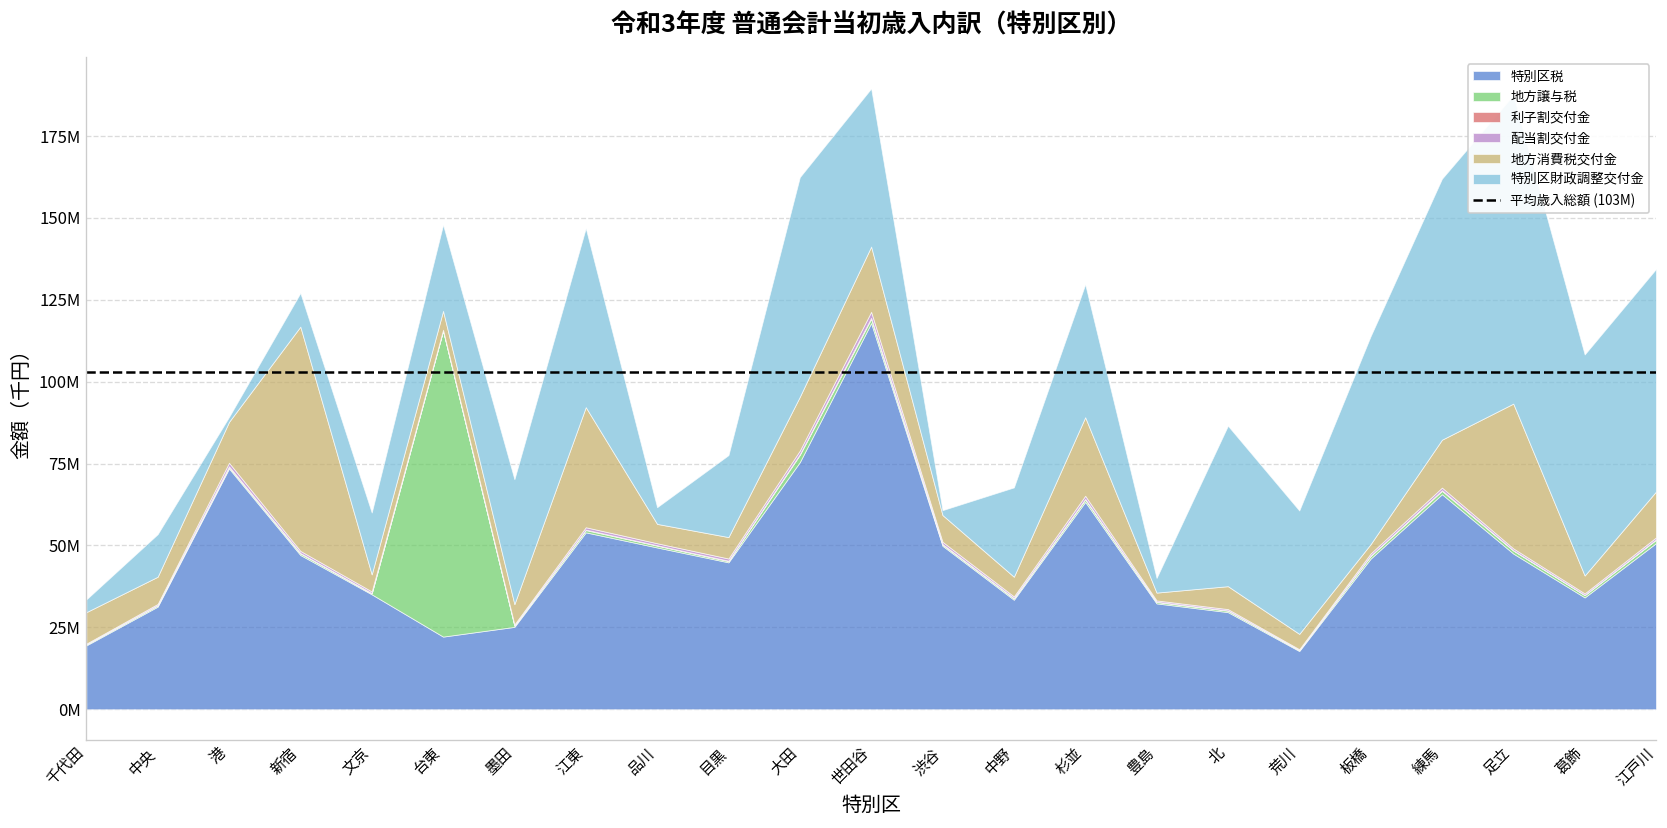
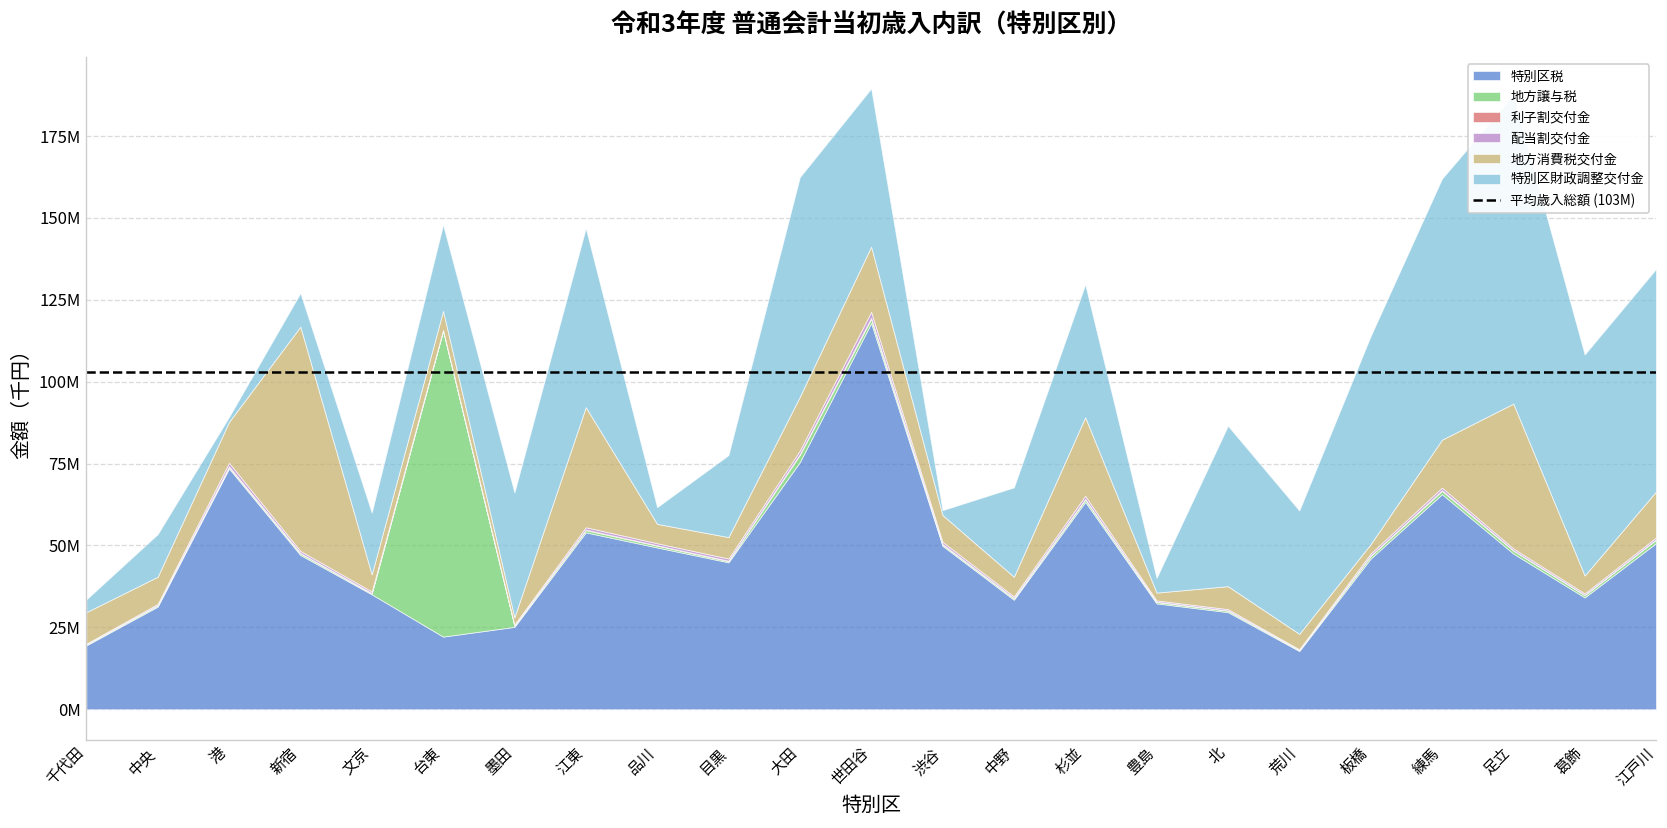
地方消費税交付金, 墨田: 6000000 -> 2000000
